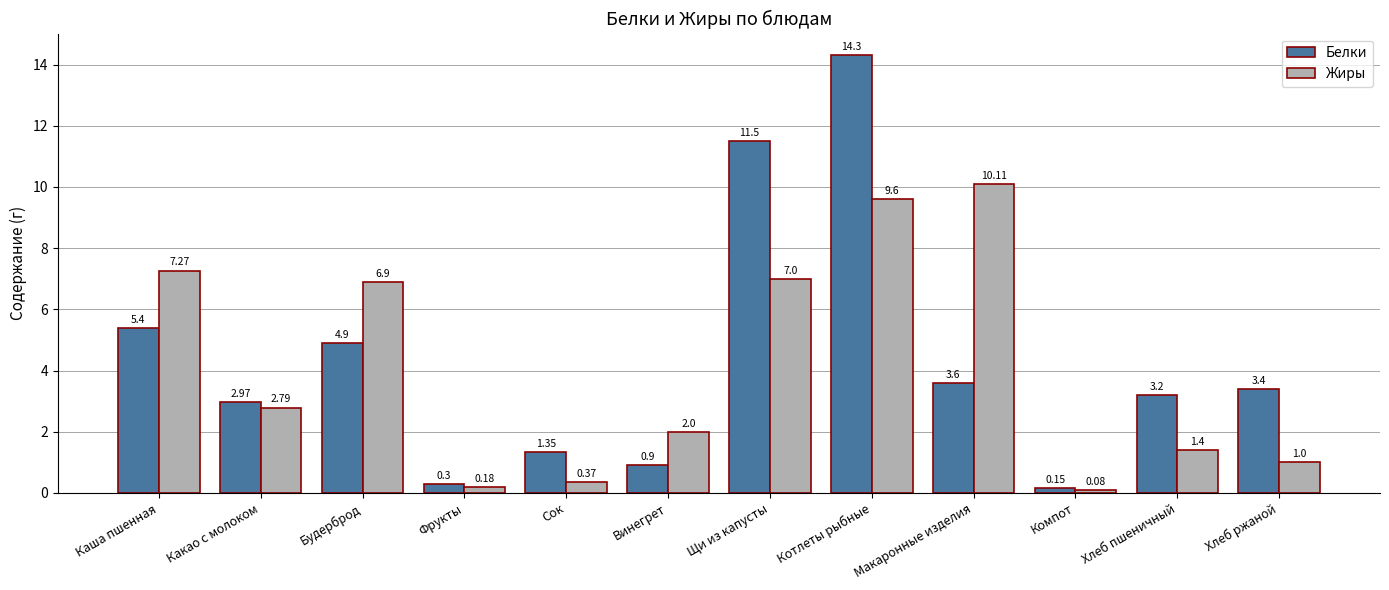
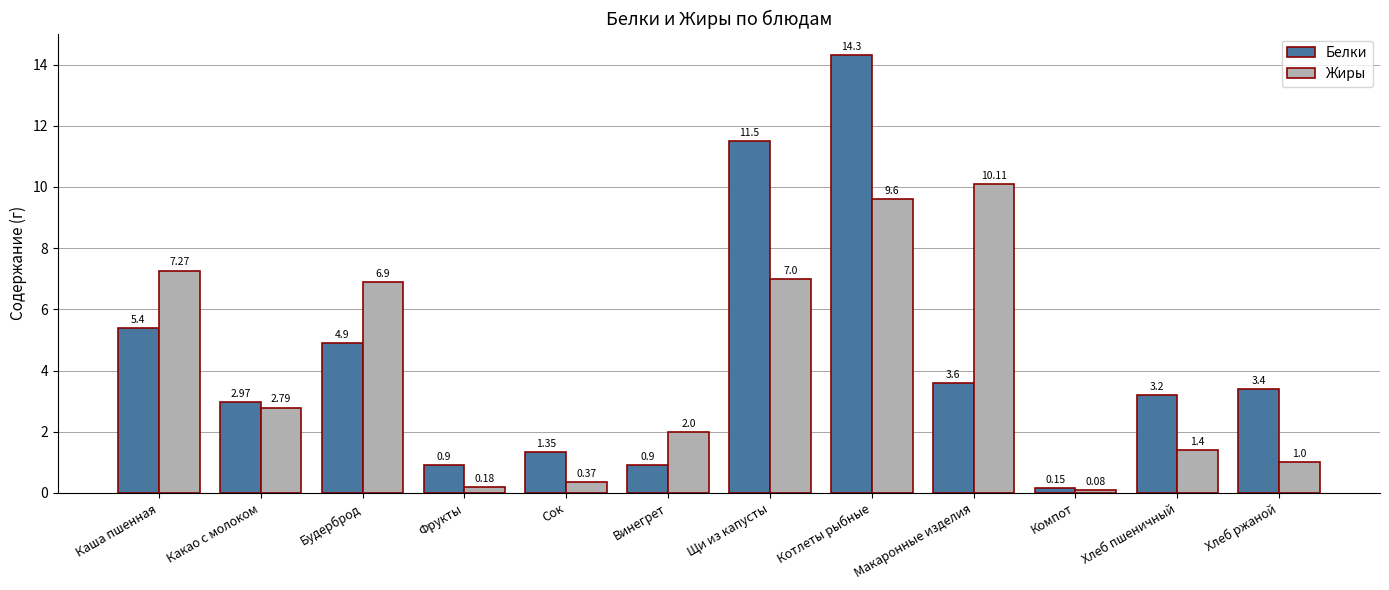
Белки, Фрукты: 0.3 -> 0.9
